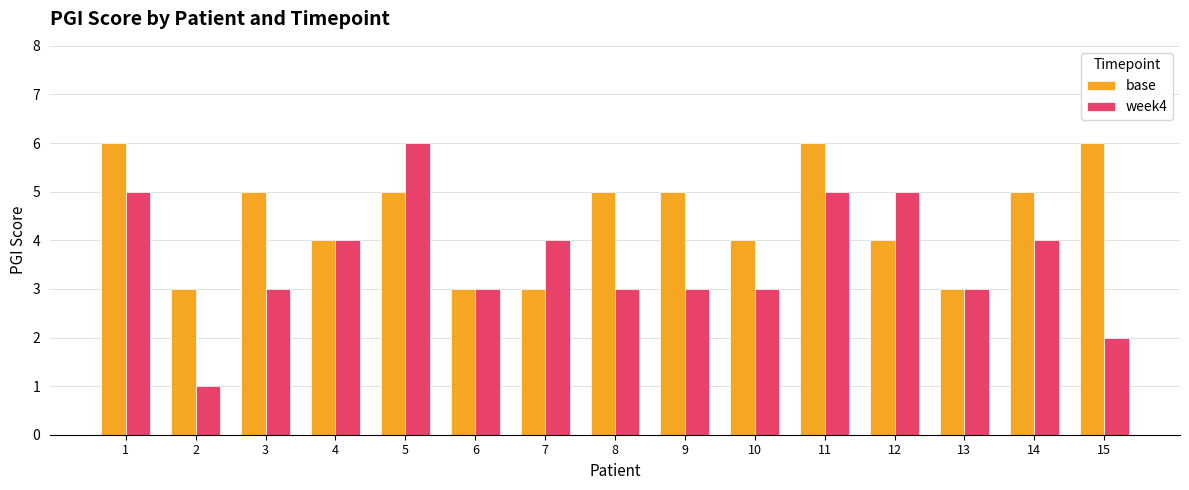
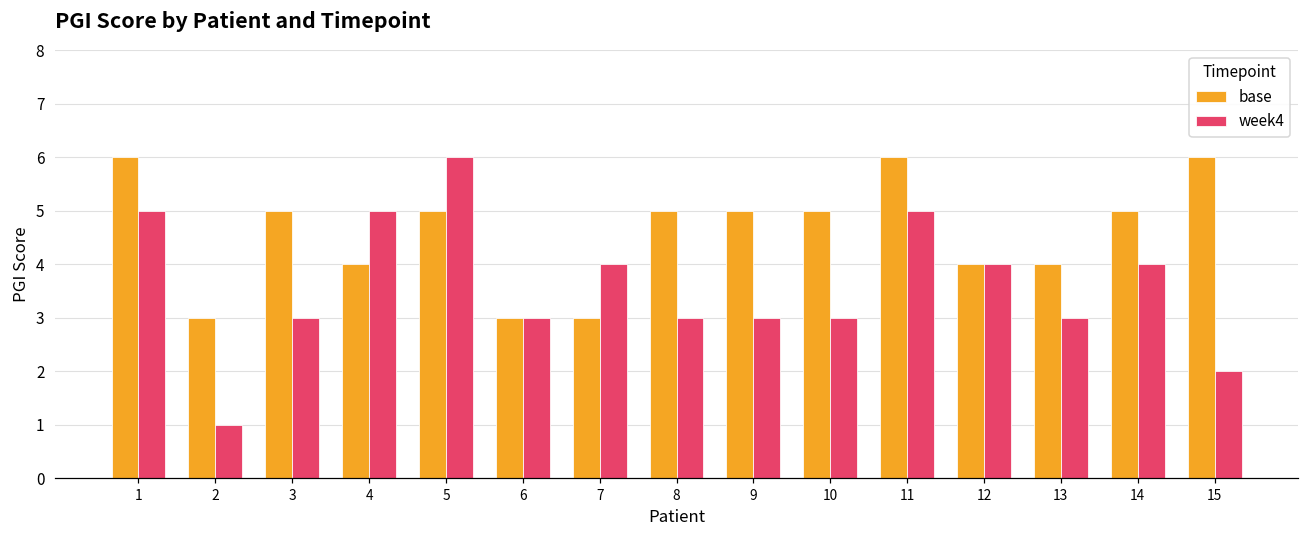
week4, 4: 4 -> 5
base, 10: 4 -> 5
week4, 12: 5 -> 4
base, 13: 3 -> 4
